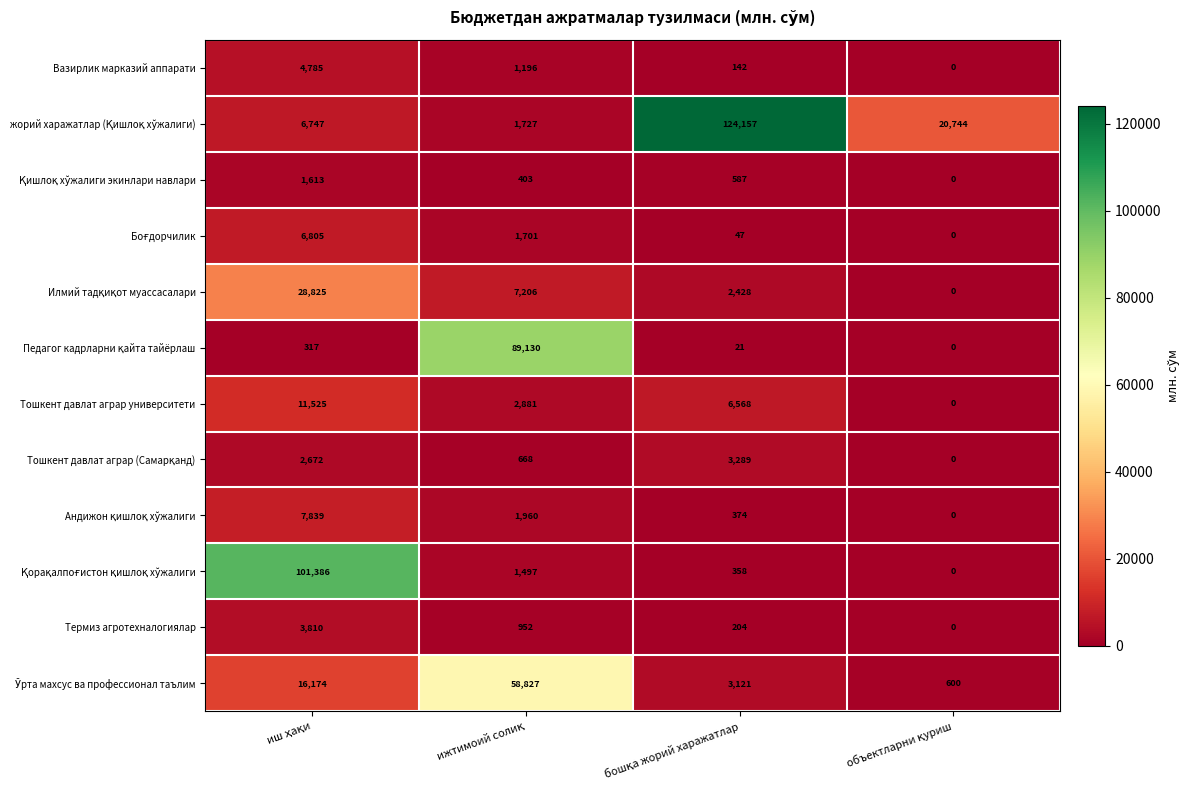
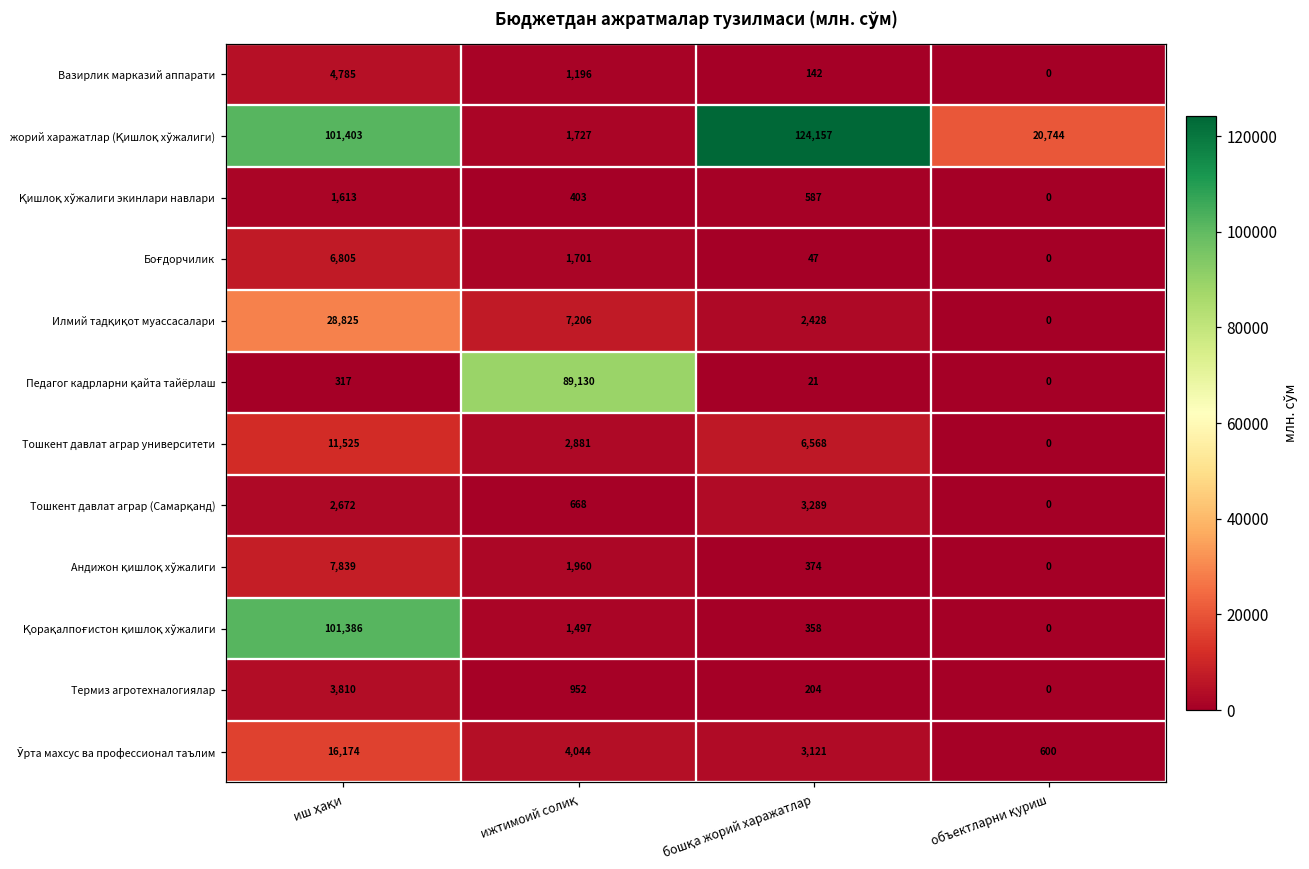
жорий харажатлар (Қишлоқ хўжалиги), иш ҳақи: 6,747 -> 101,403
Ўрта махсус ва профессионал таълим, ижтимоий солиқ: 58,827 -> 4,044
